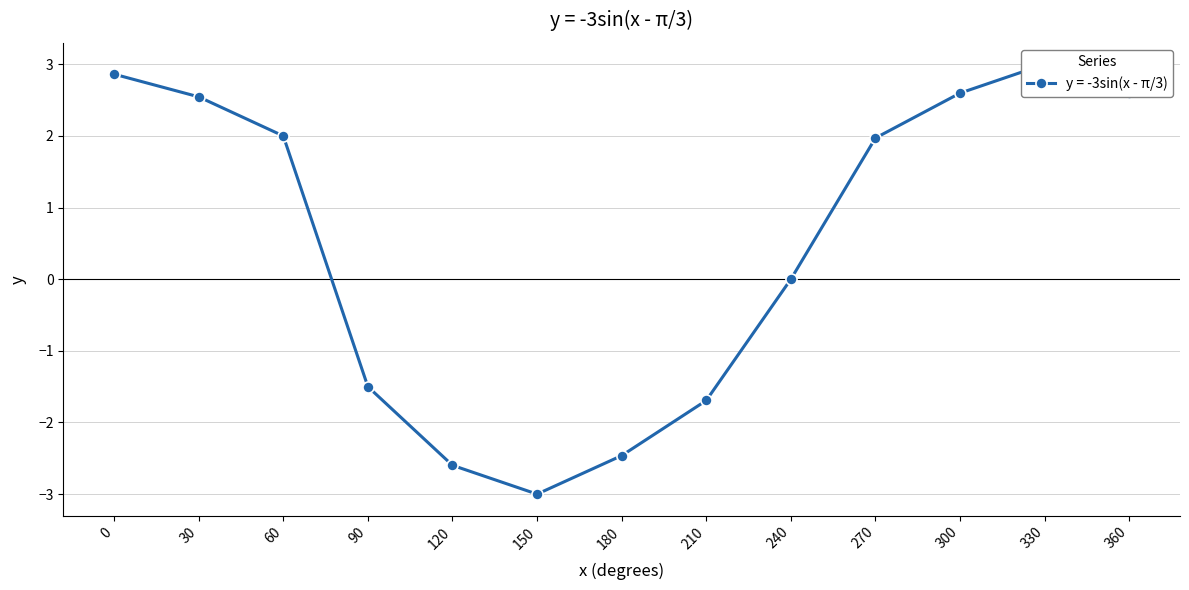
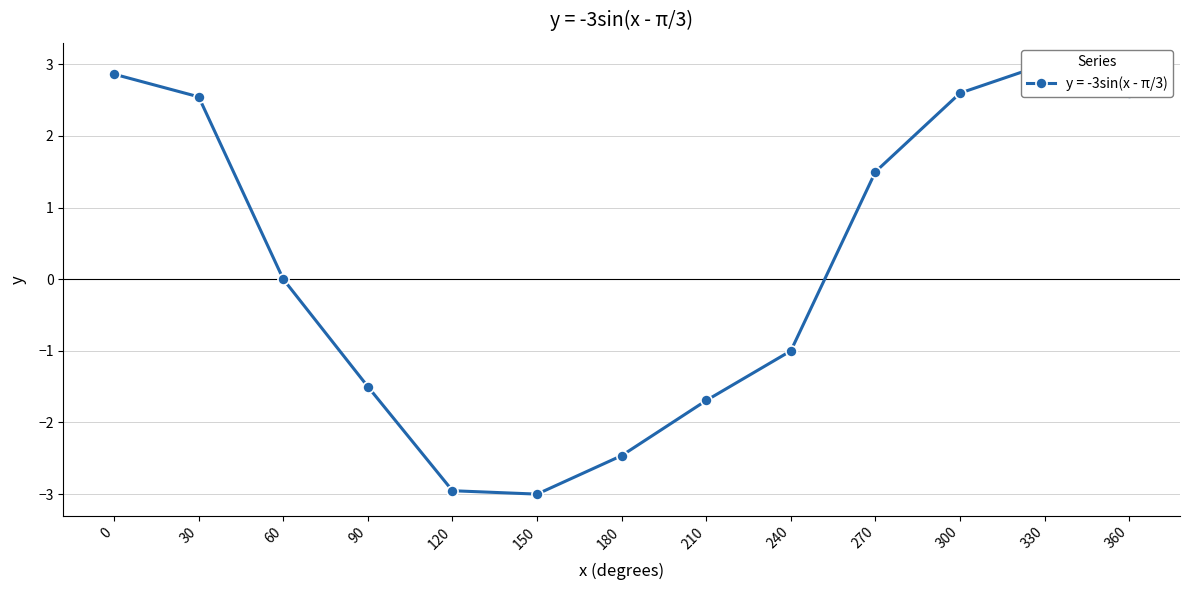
60: 2 -> 0
120: -2.6 -> -3.0
240: 0 -> -1
270: 2.0 -> 1.5
